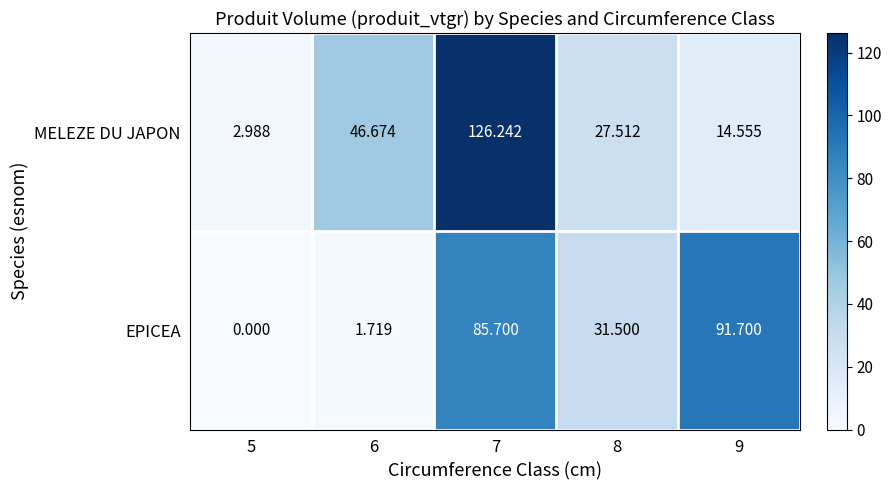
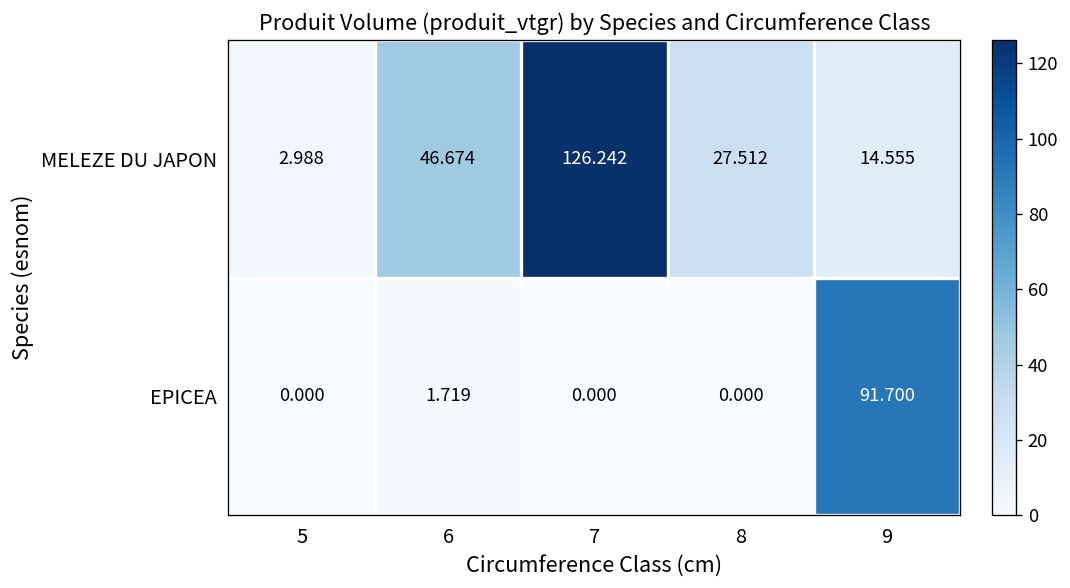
EPICEA, 7: 85.700 -> 0.000
EPICEA, 8: 31.500 -> 0.000
